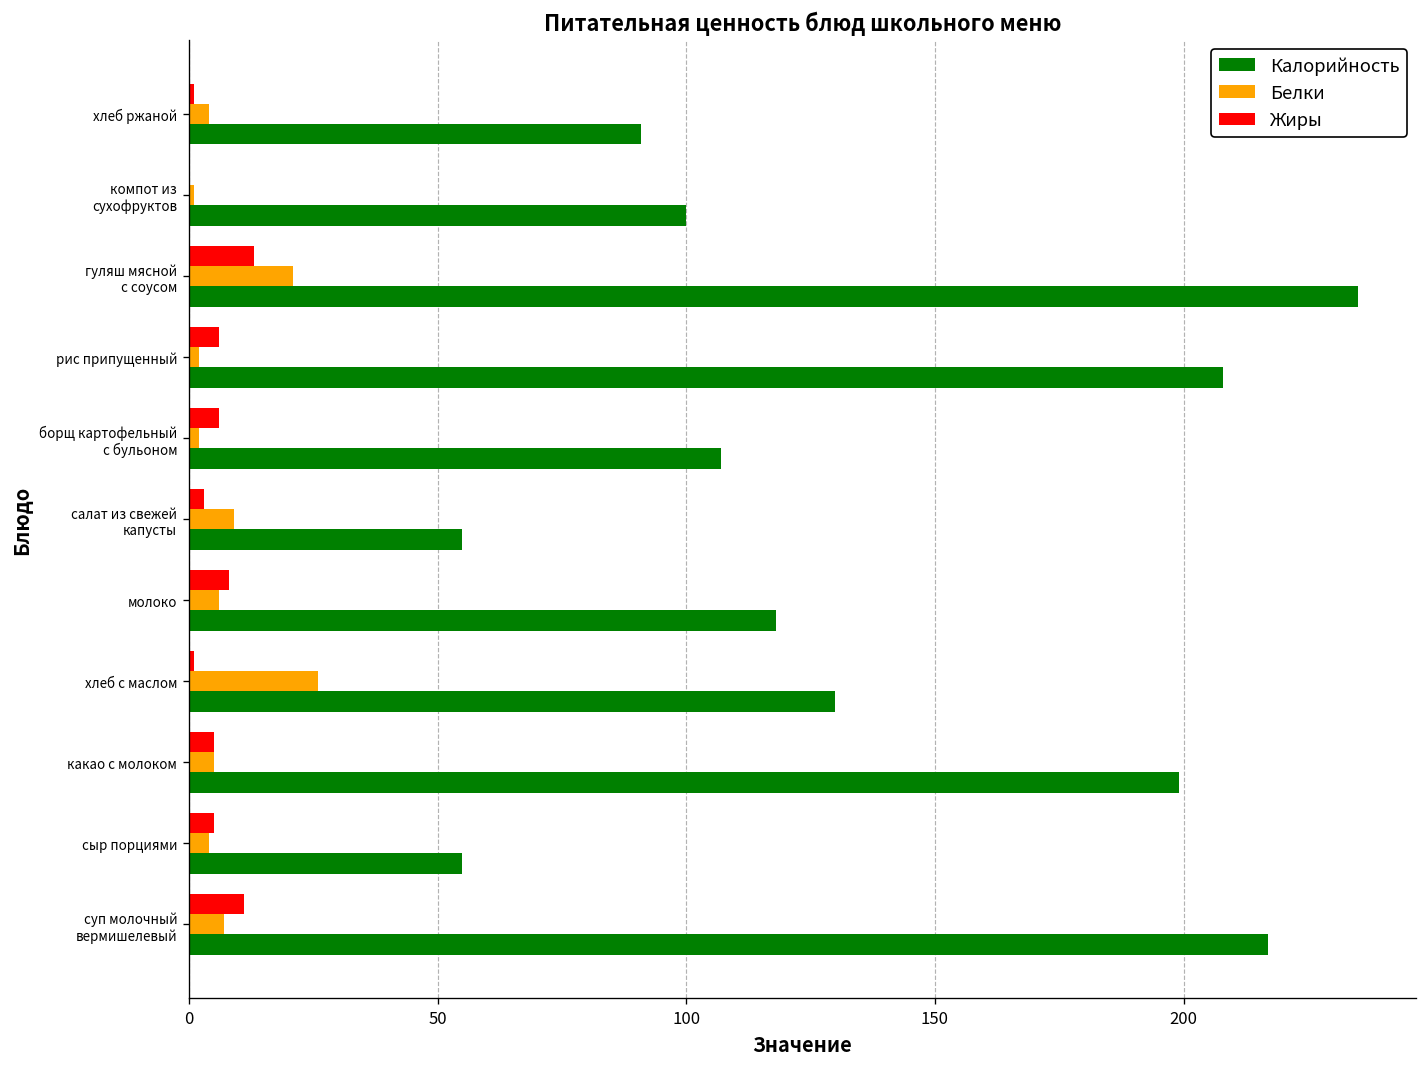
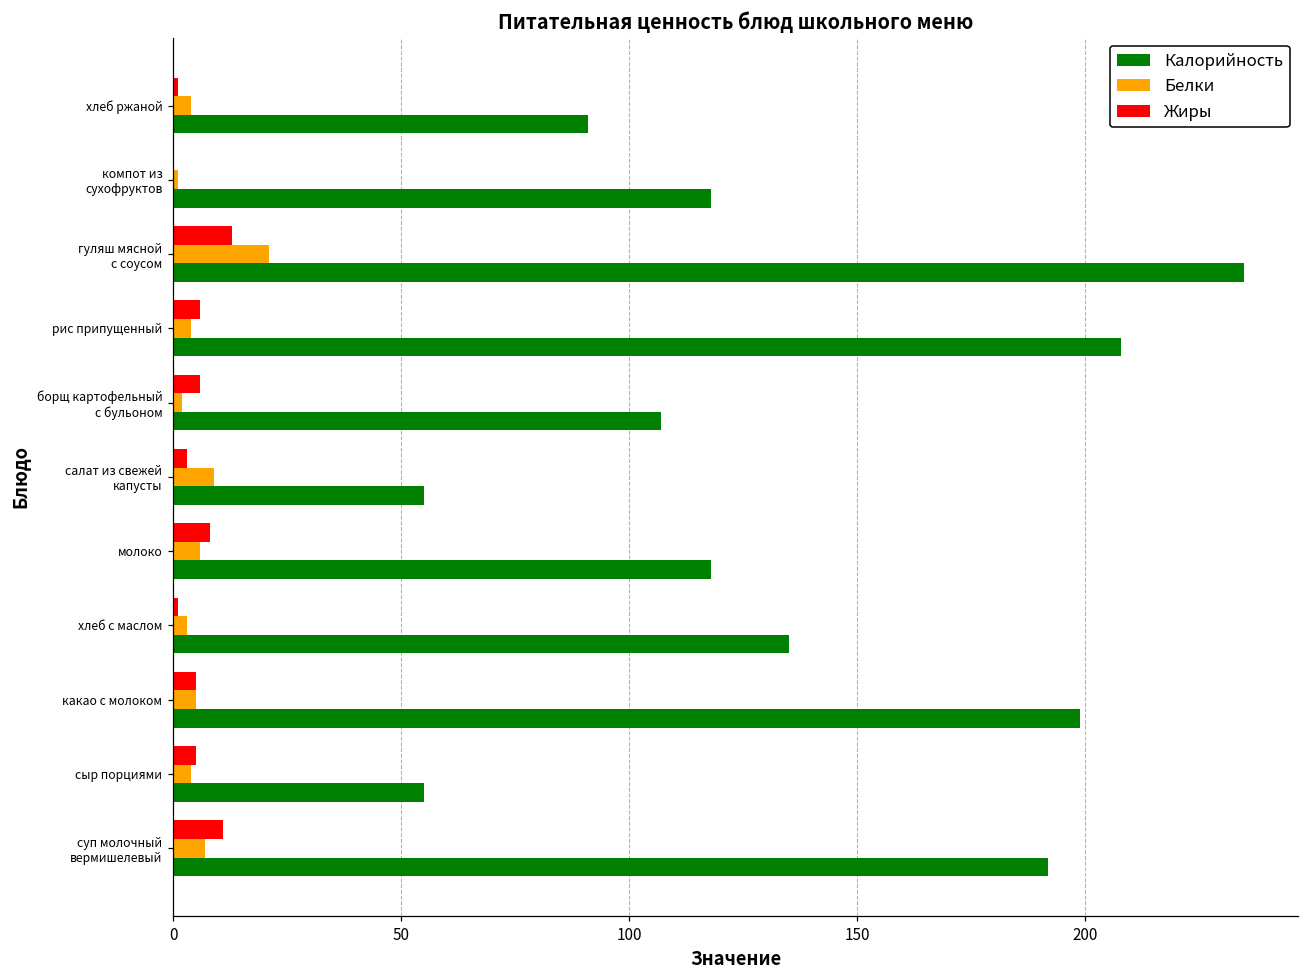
Калорийность, компот из сухофруктов: 100 -> 118
Белки, рис припущенный: 2 -> 4
Белки, хлеб с маслом: 26 -> 3
Калорийность, хлеб с маслом: 130 -> 135
Калорийность, суп молочный вермишелевый: 217 -> 192
